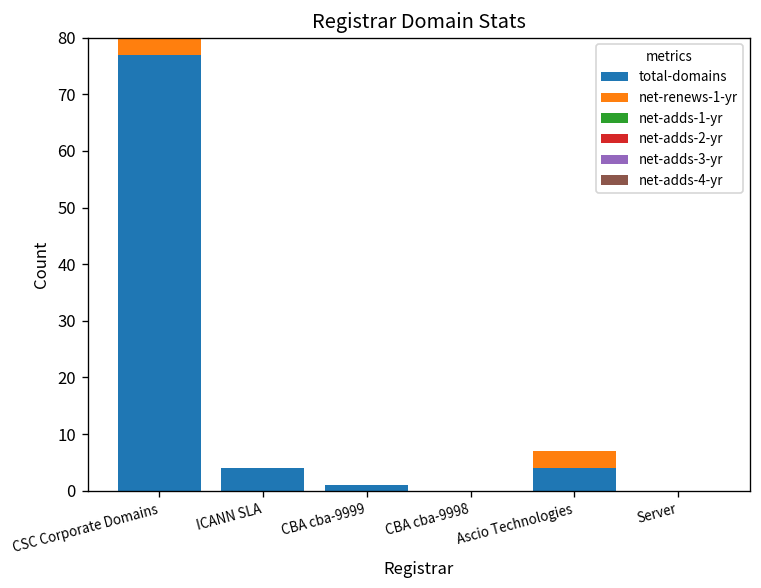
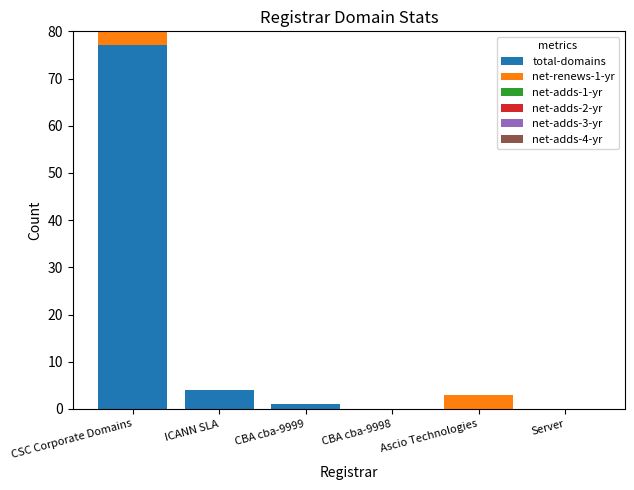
total-domains, Ascio Technologies: 4 -> 0
